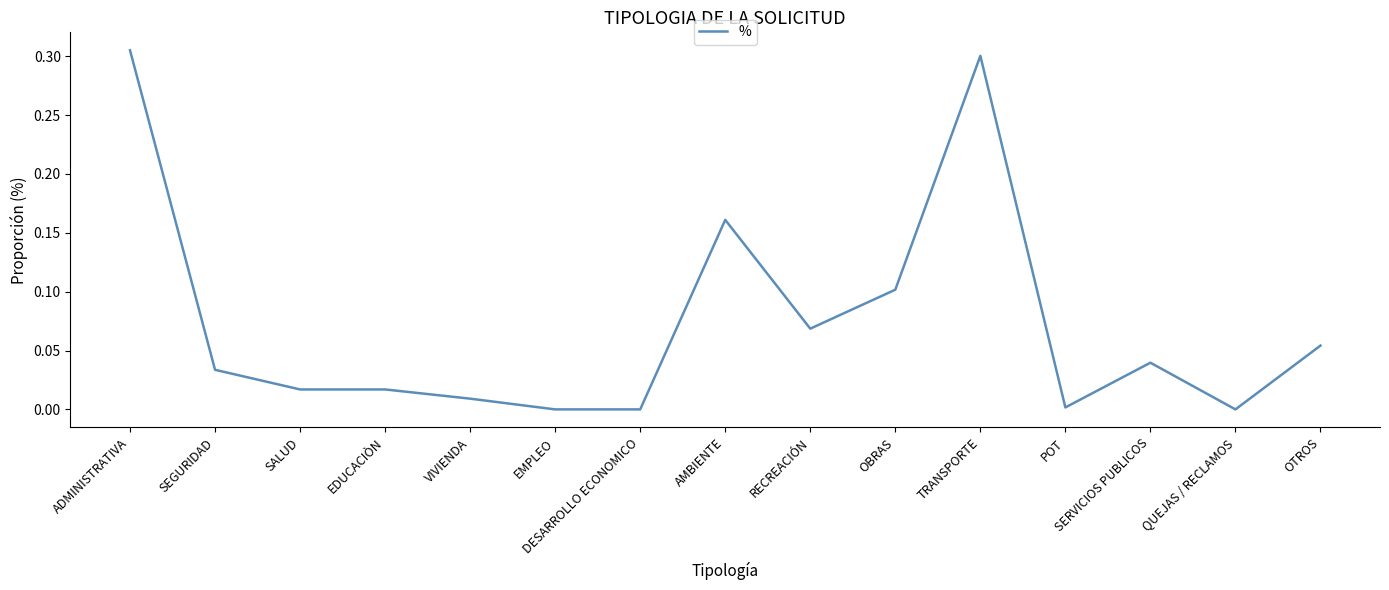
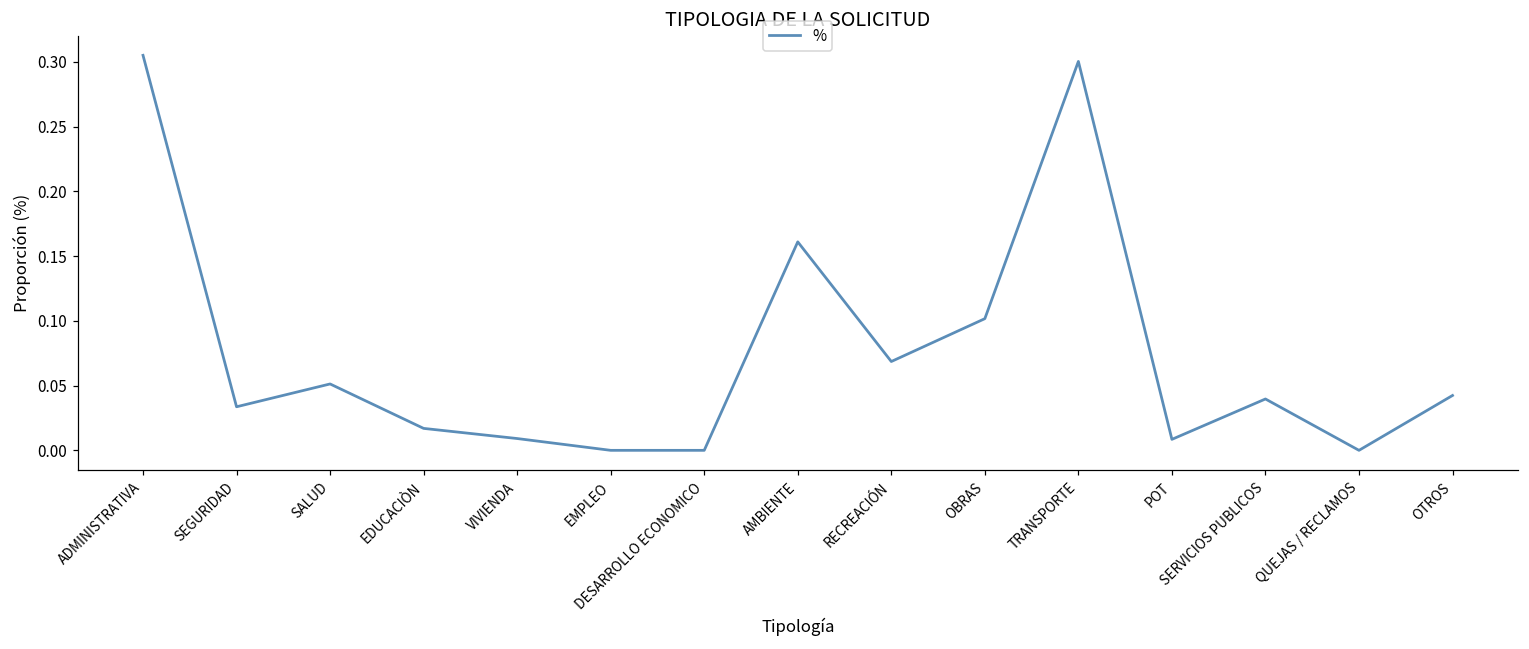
SALUD: 0.017 -> 0.051
POT: 0.002 -> 0.008
OTROS: 0.054 -> 0.042
